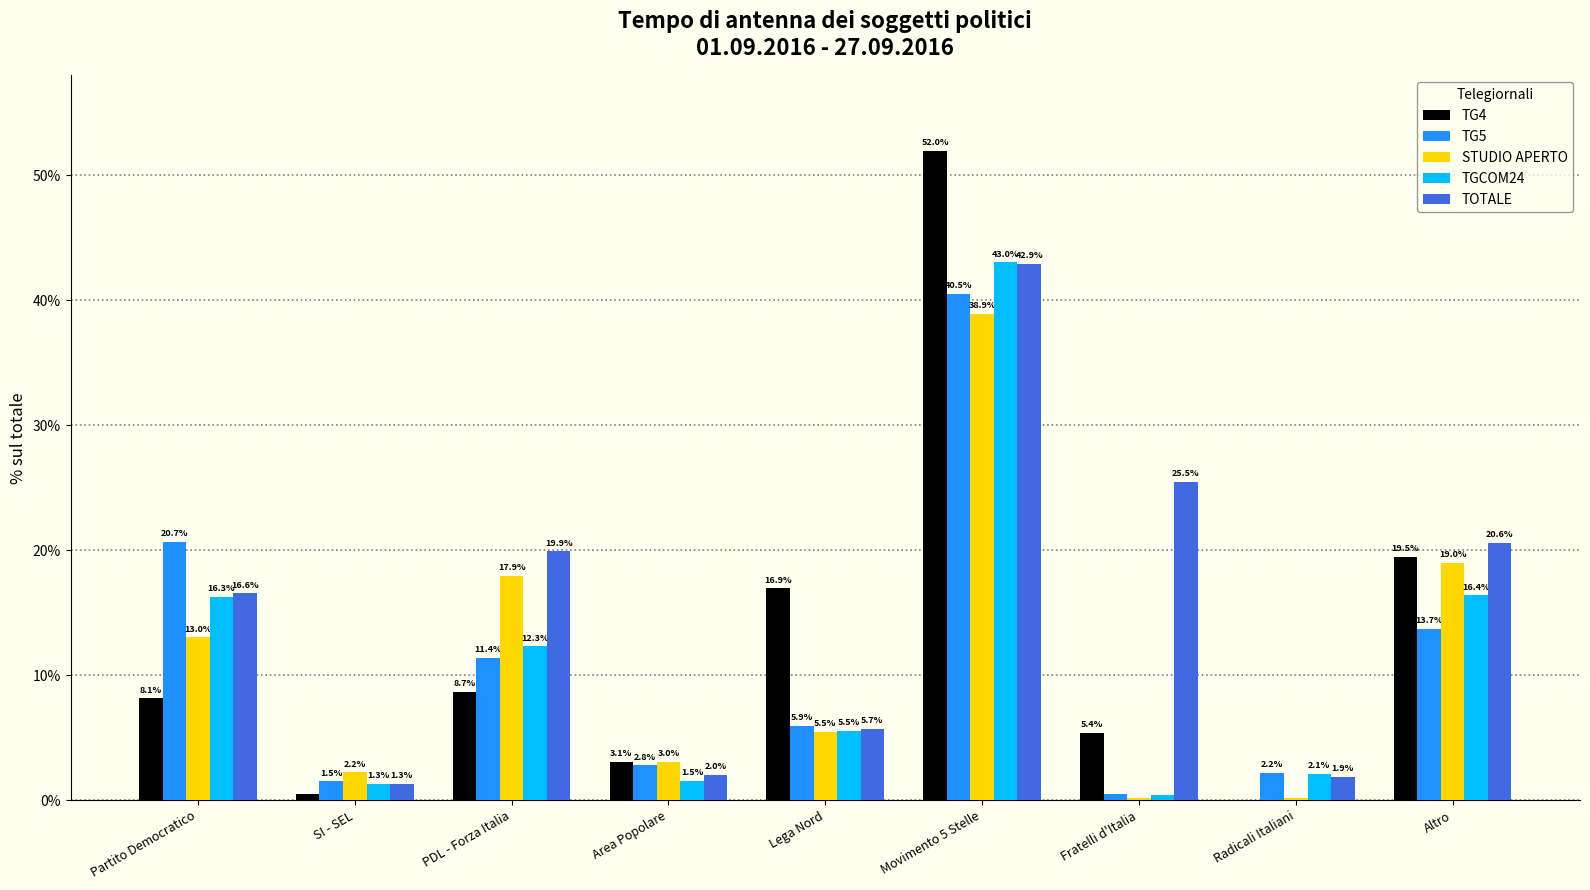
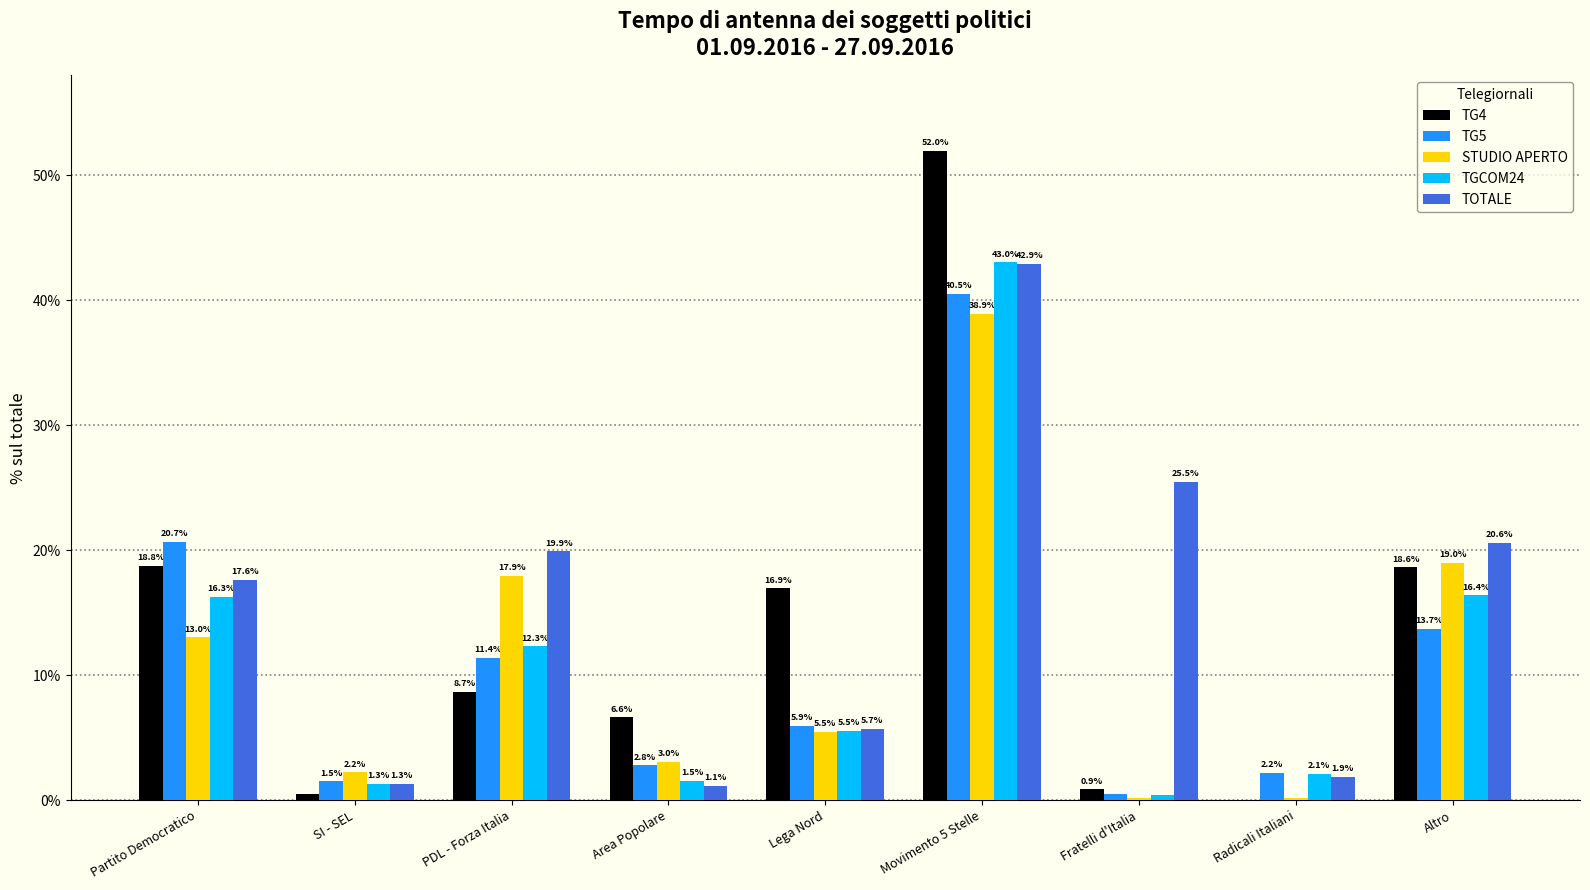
TG4, Partito Democratico: 8.1% -> 18.8%
TOTALE, Partito Democratico: 16.6% -> 17.6%
TG4, Area Popolare: 3.1% -> 6.6%
TOTALE, Area Popolare: 2.0% -> 1.1%
TG4, Fratelli d'Italia: 5.4% -> 0.9%
TG4, Altro: 19.5% -> 18.6%
